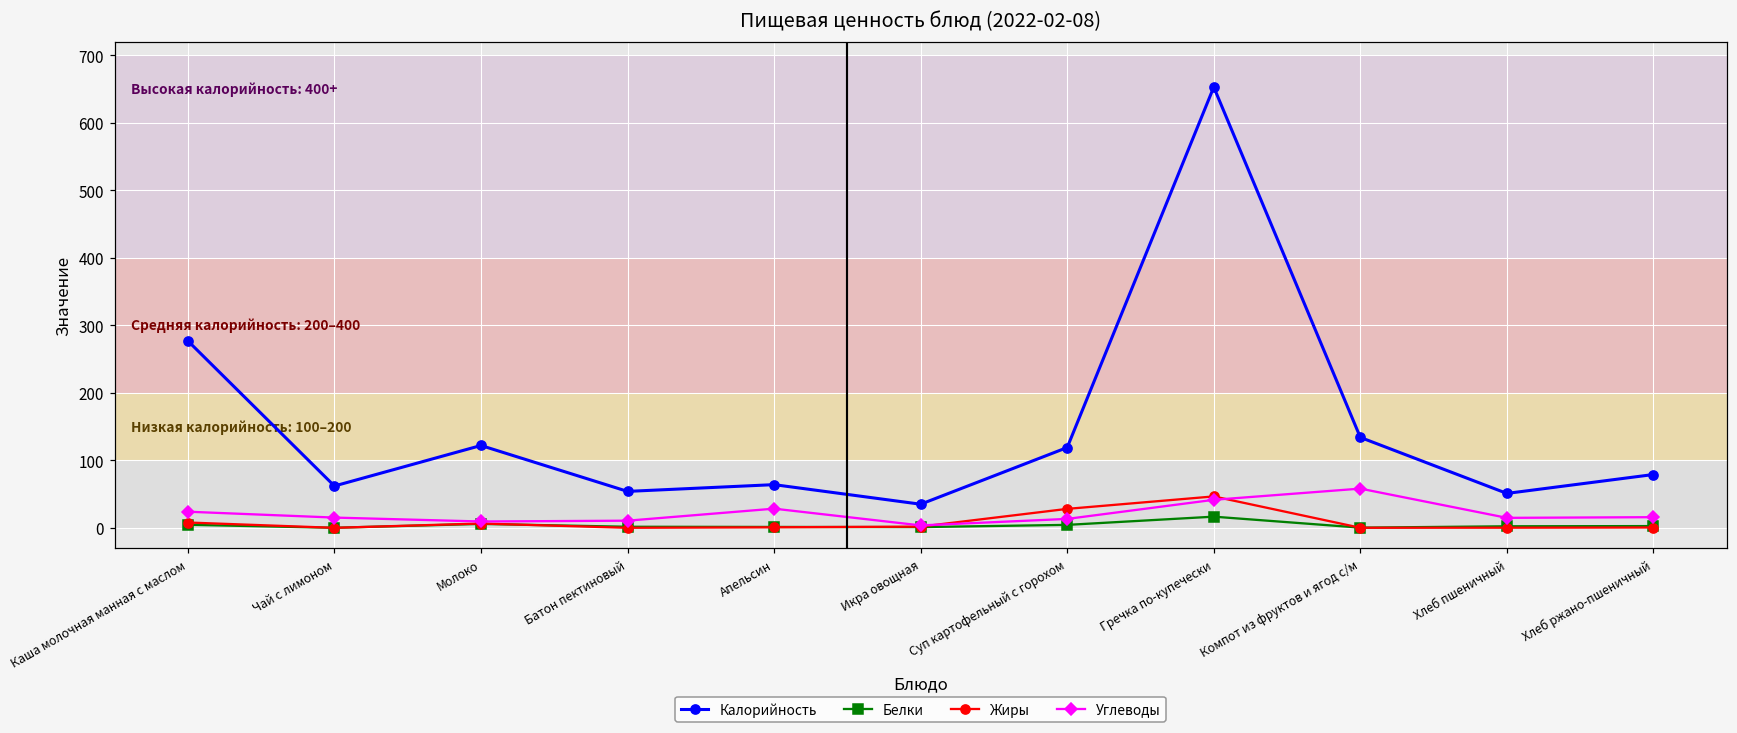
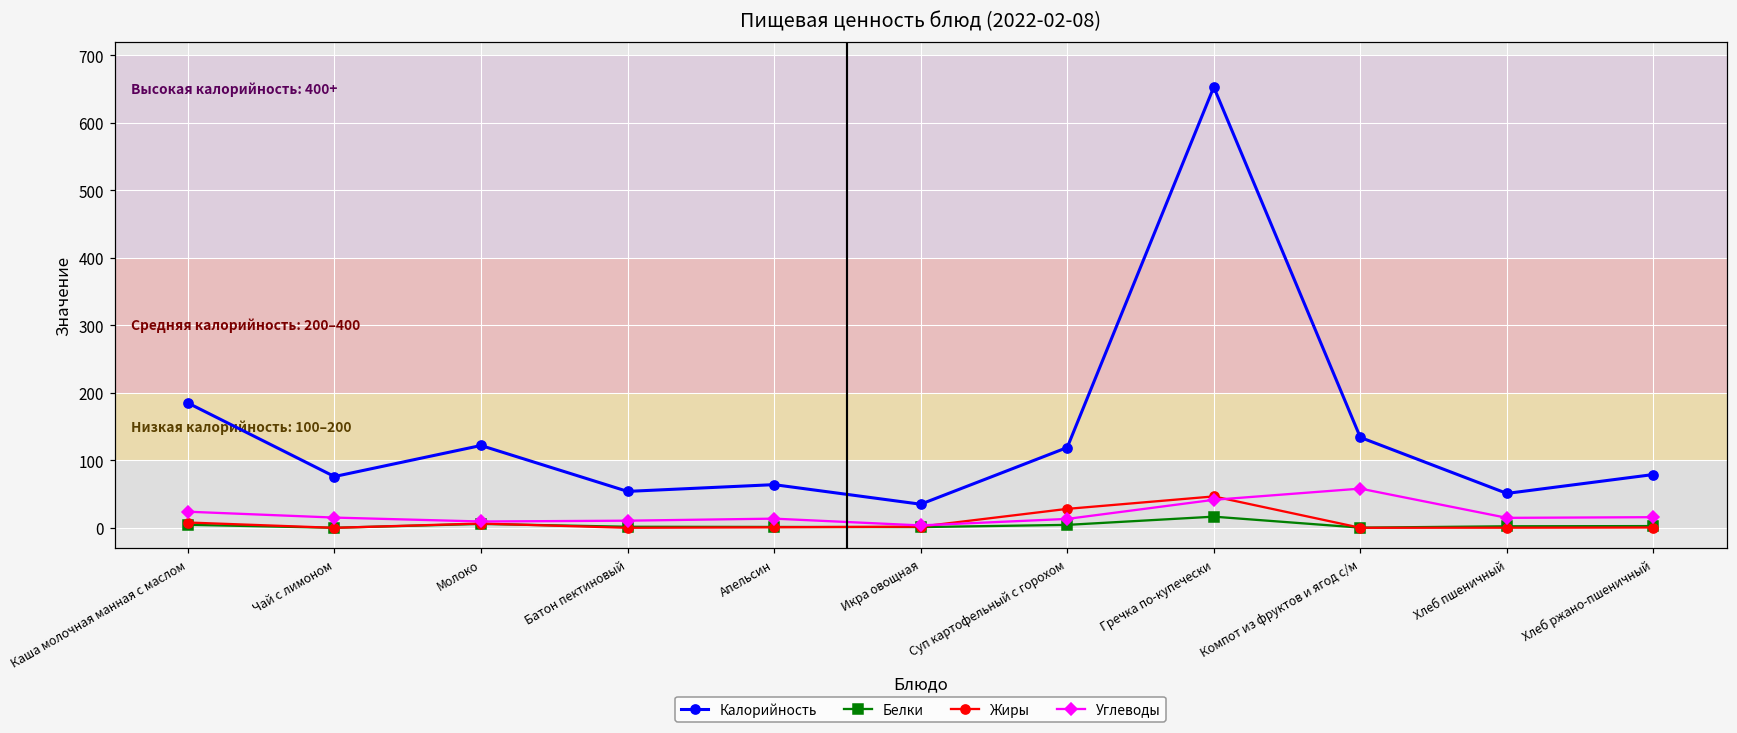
Калорийность, Каша молочная манная с маслом: 280 -> 190
Калорийность, Чай с лимоном: 60 -> 80
Углеводы, Апельсин: 30 -> 10
